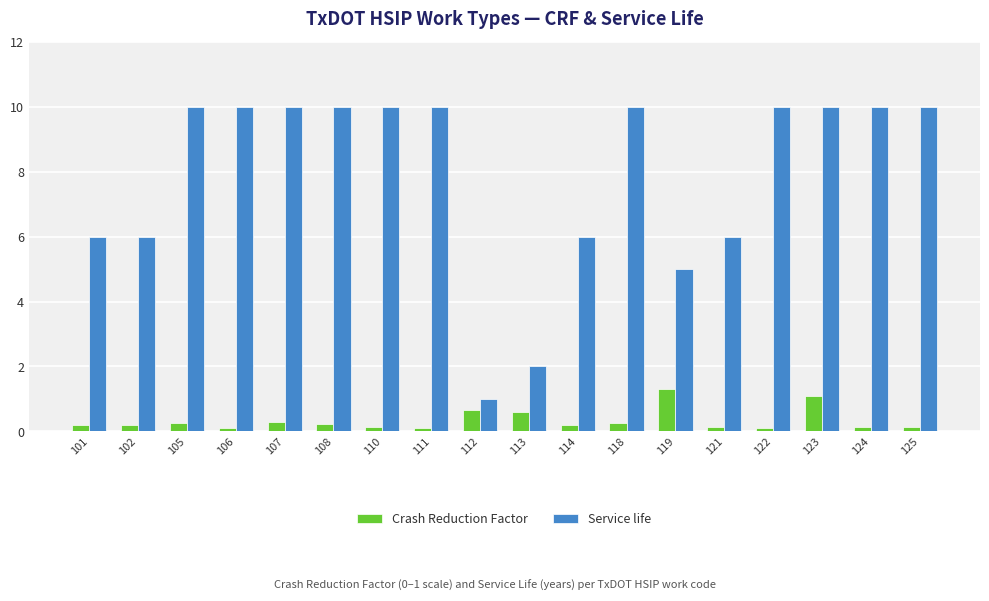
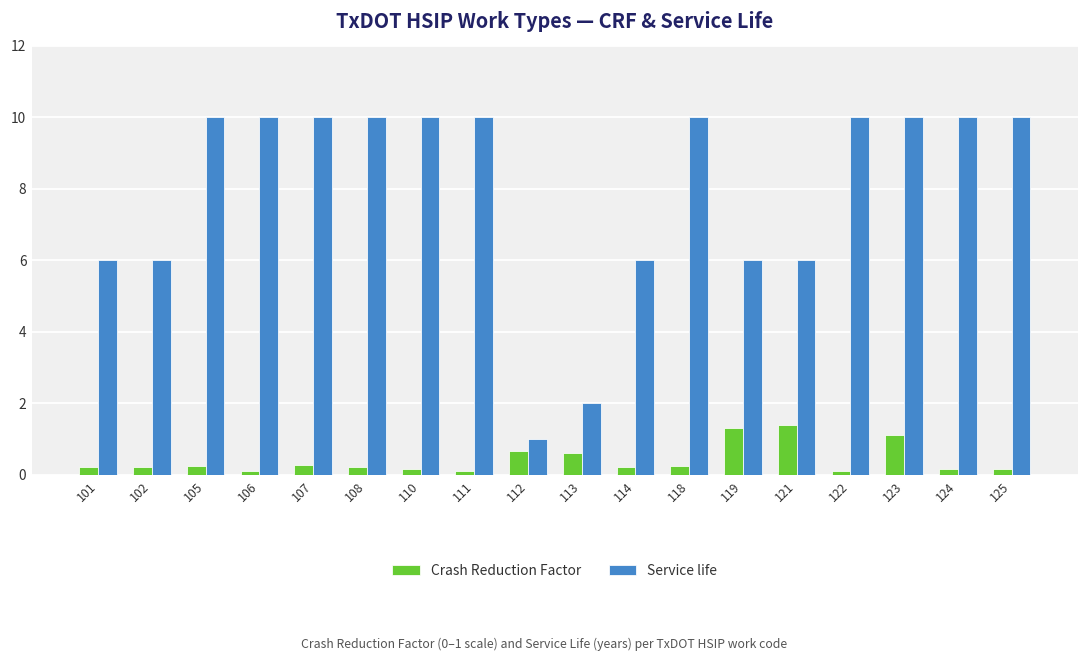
Service life, 119: 5 -> 6
Crash Reduction Factor, 121: 0.2 -> 1.4
